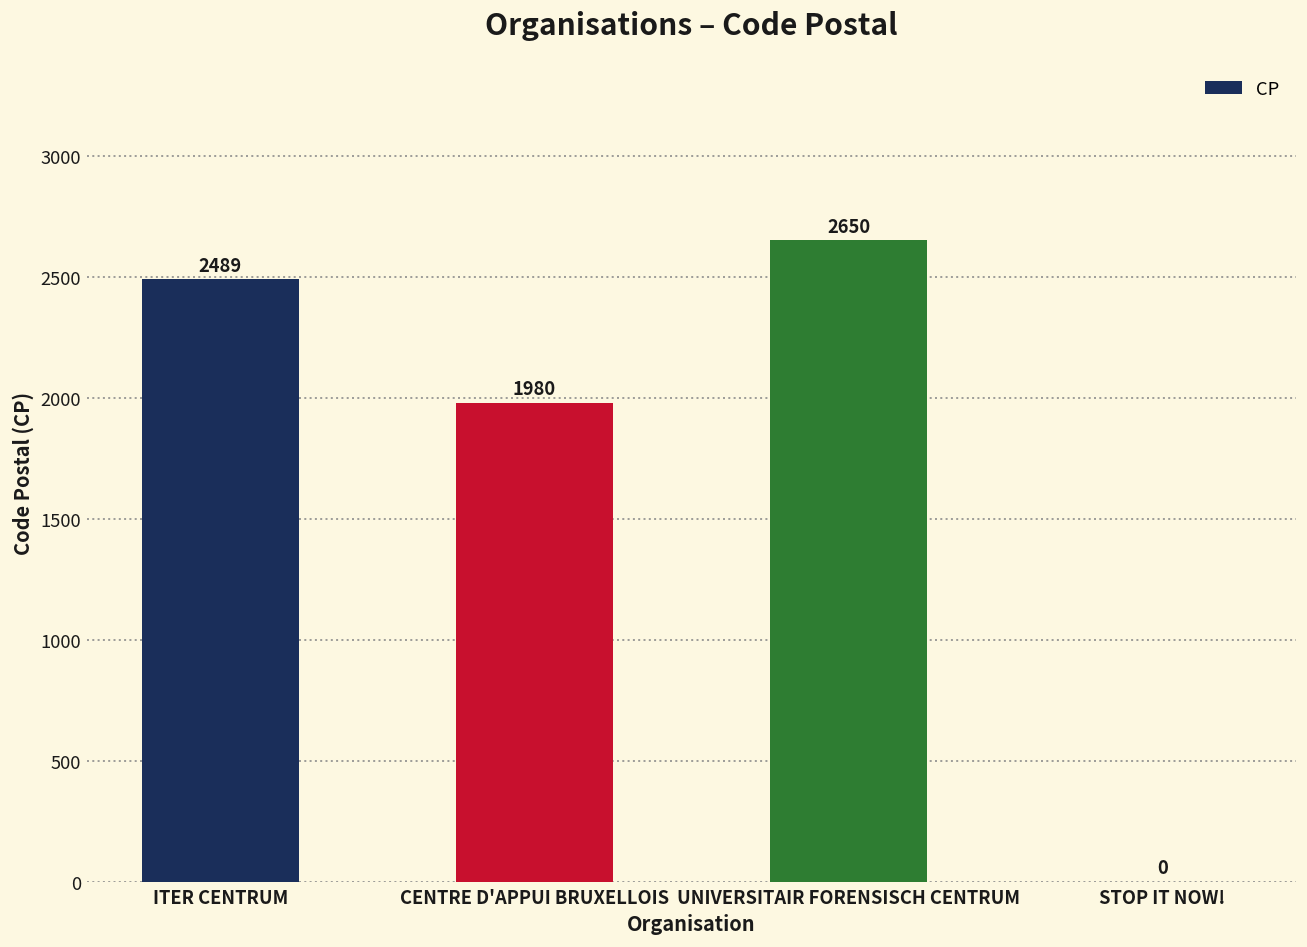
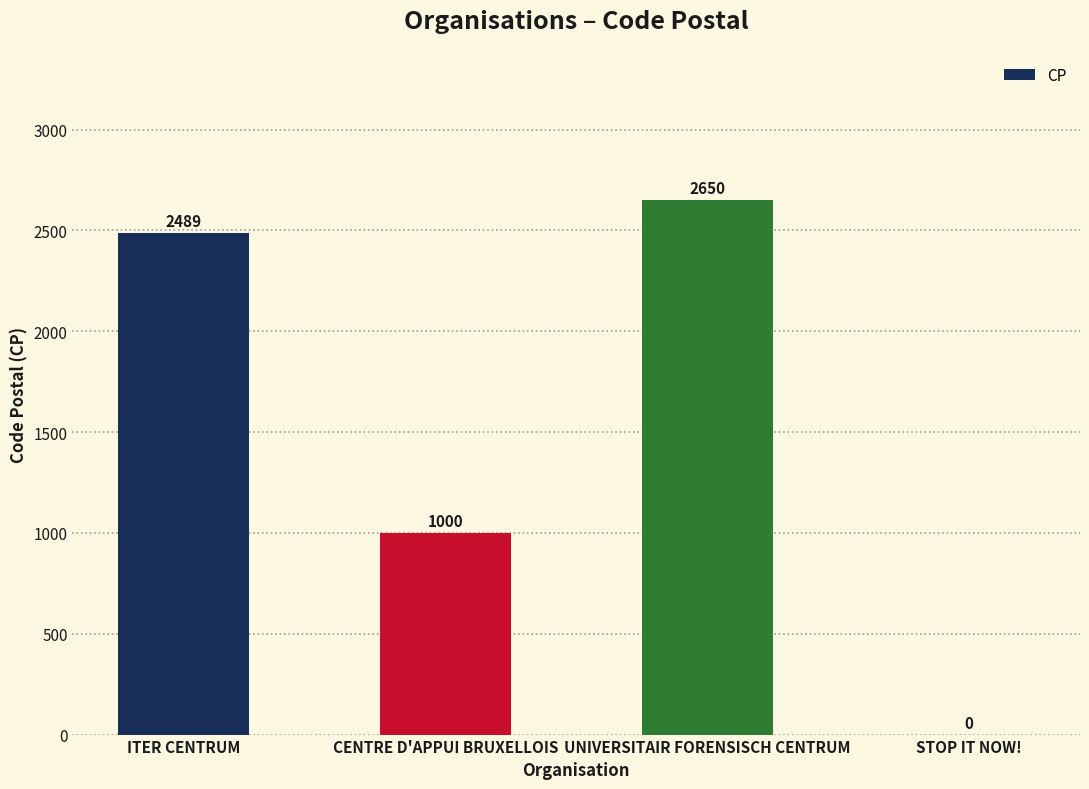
CENTRE D'APPUI BRUXELLOIS: 1980 -> 1000
